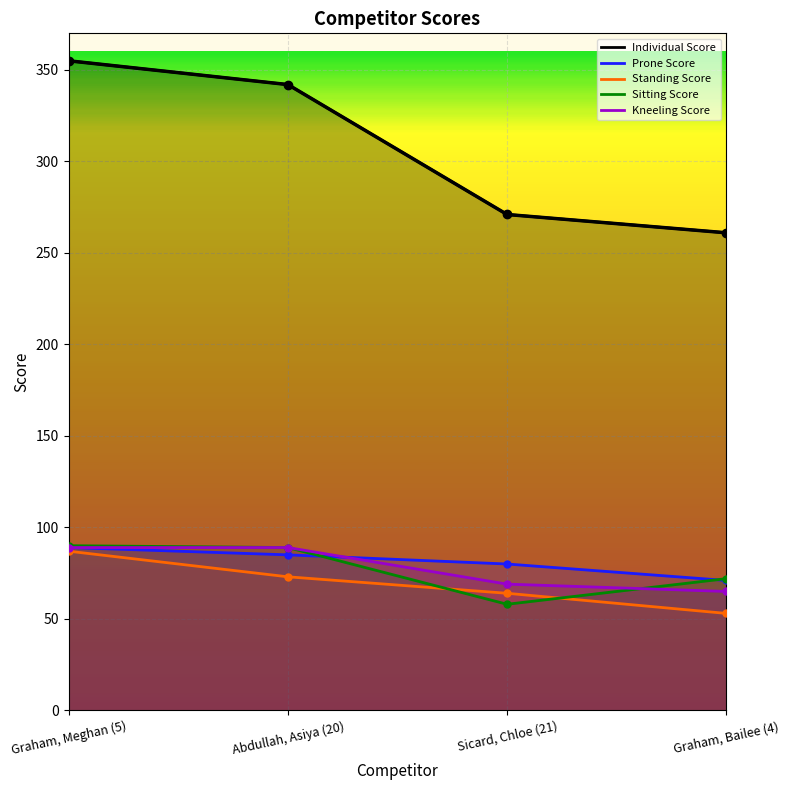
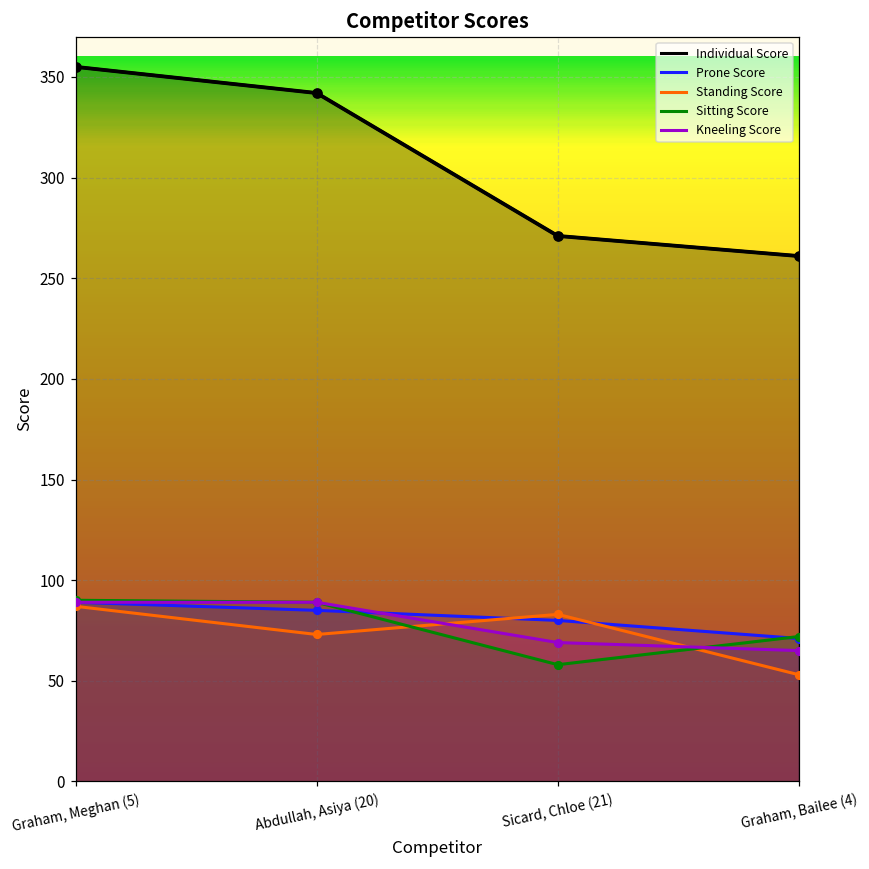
Standing Score, Sicard, Chloe (21): 64 -> 83
